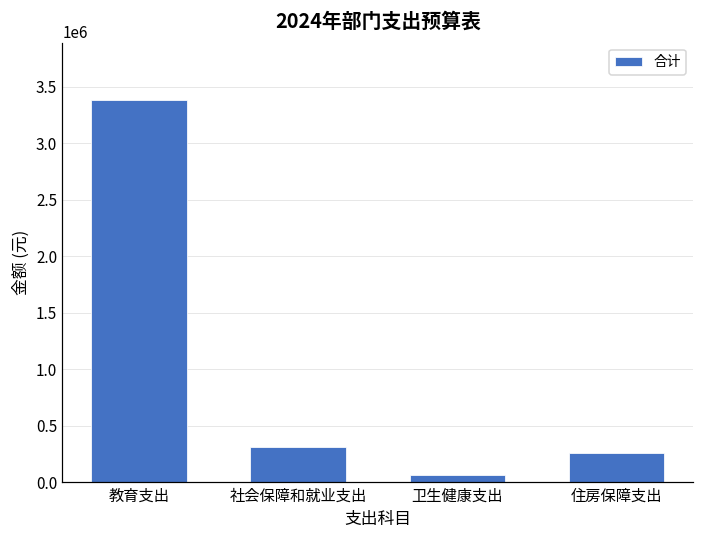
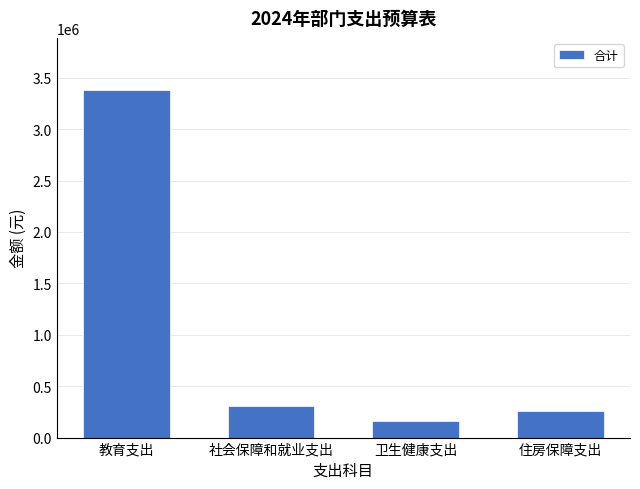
卫生健康支出: 70000 -> 160000
